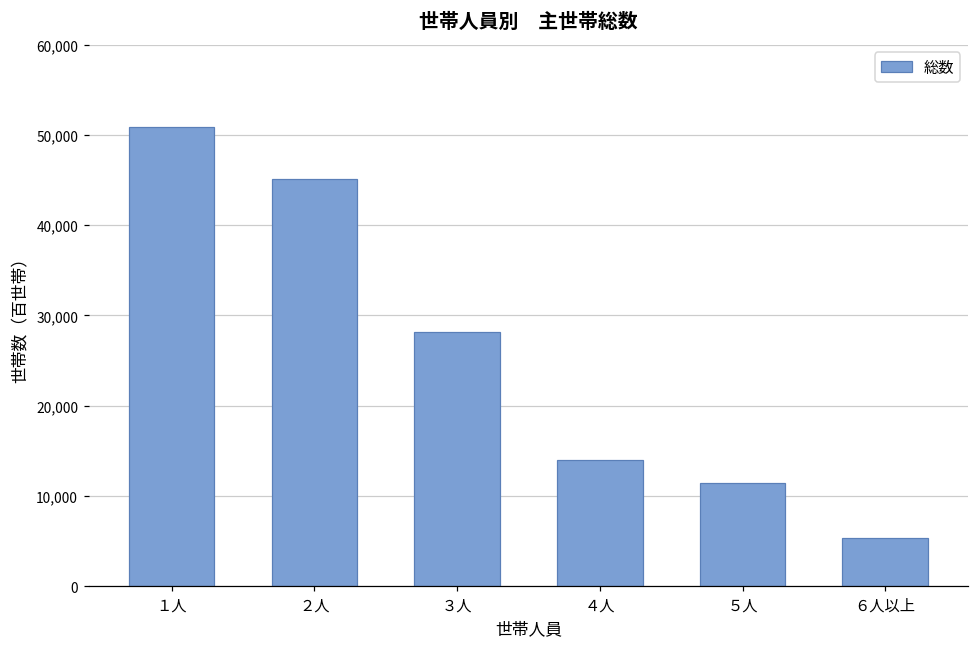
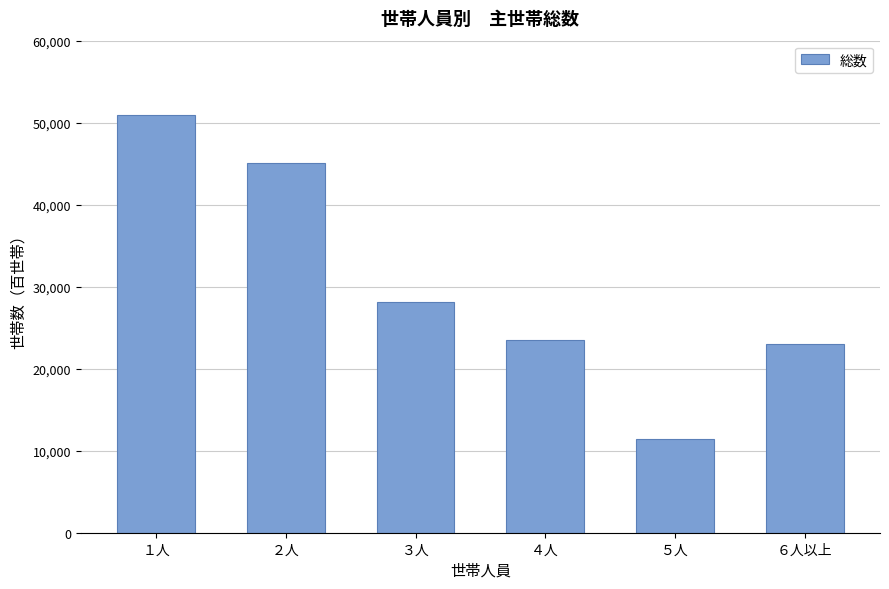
４人: 14,000 -> 23,000
６人以上: 5,000 -> 23,000
